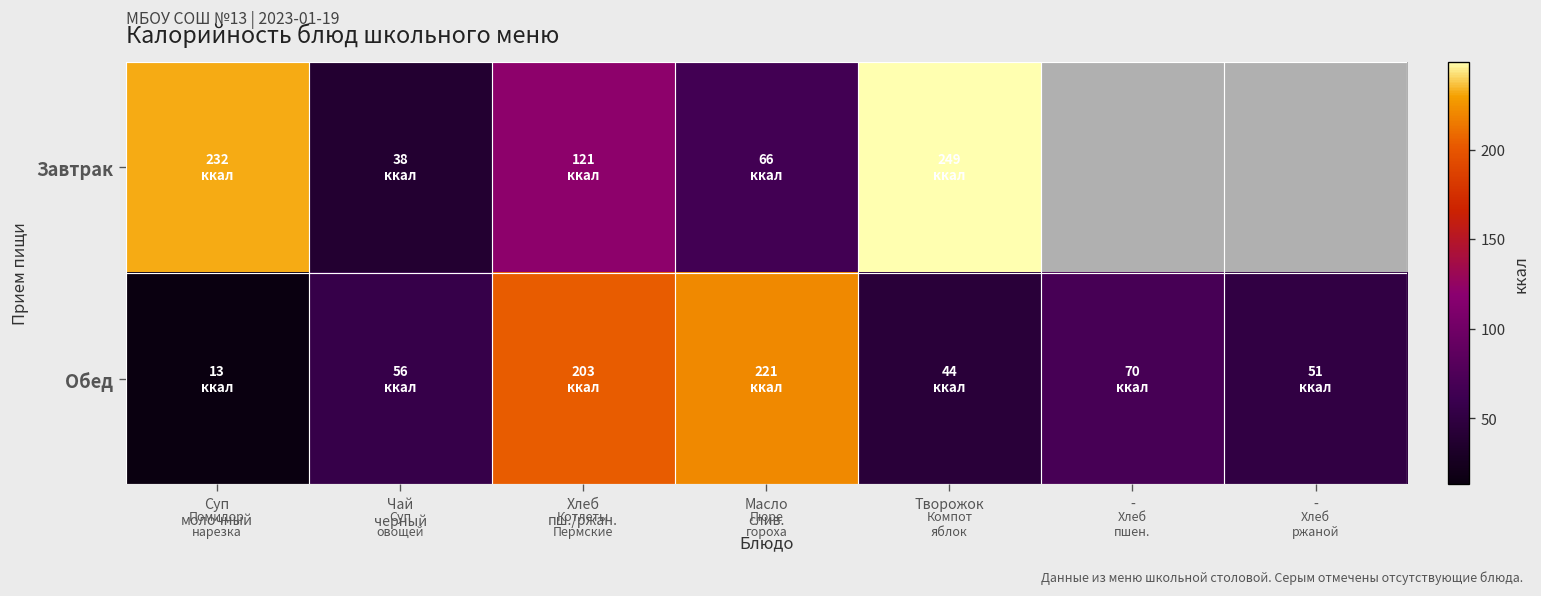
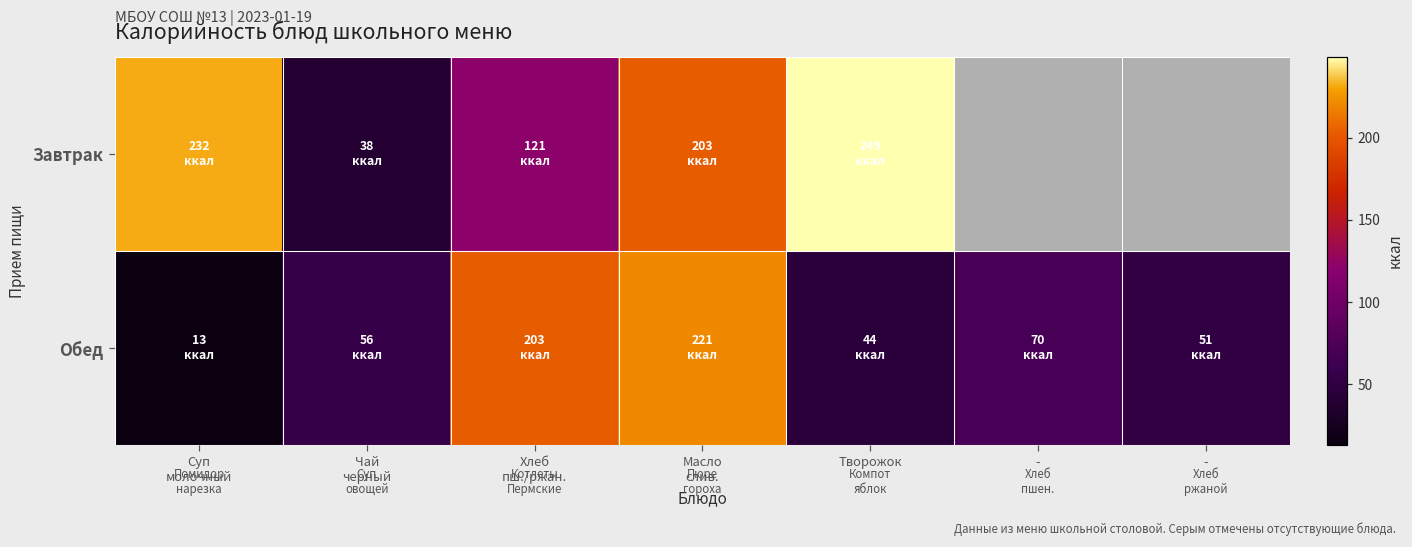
Завтрак, Масло слив.: 66 -> 203
